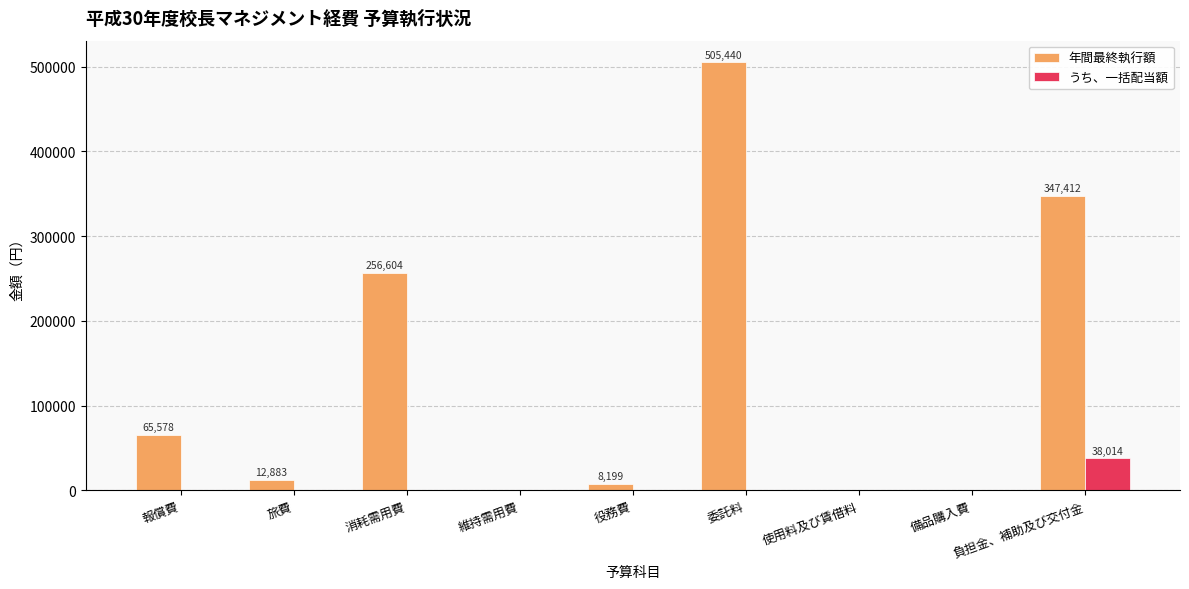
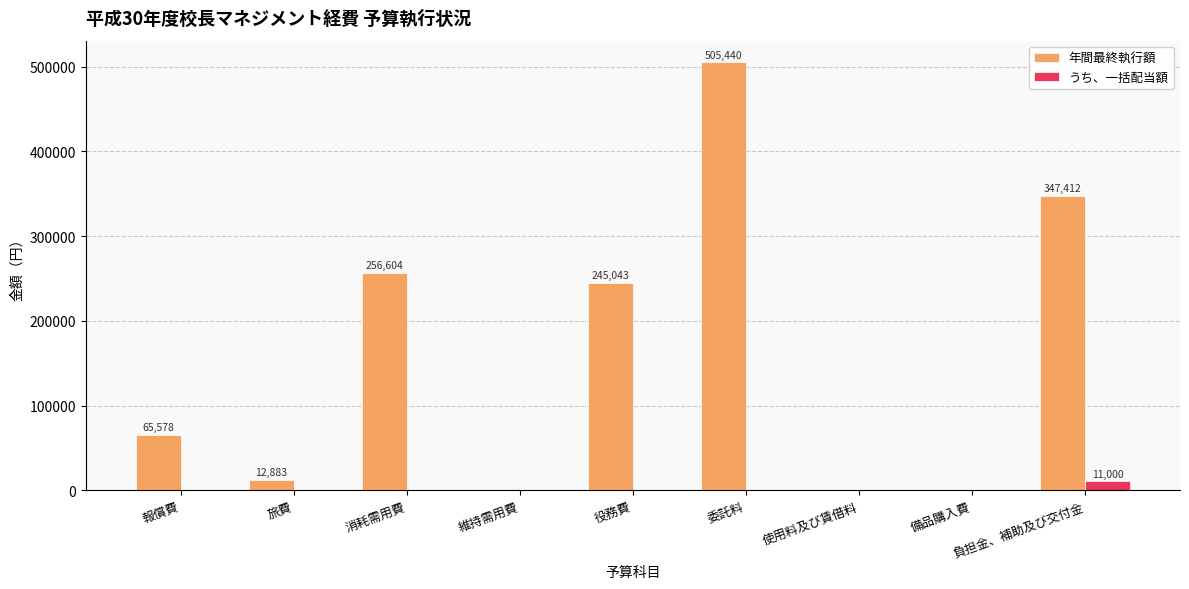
年間最終執行額, 役務費: 8,199 -> 245,043
うち、一括配当額, 負担金、補助及び交付金: 38,014 -> 11,000
